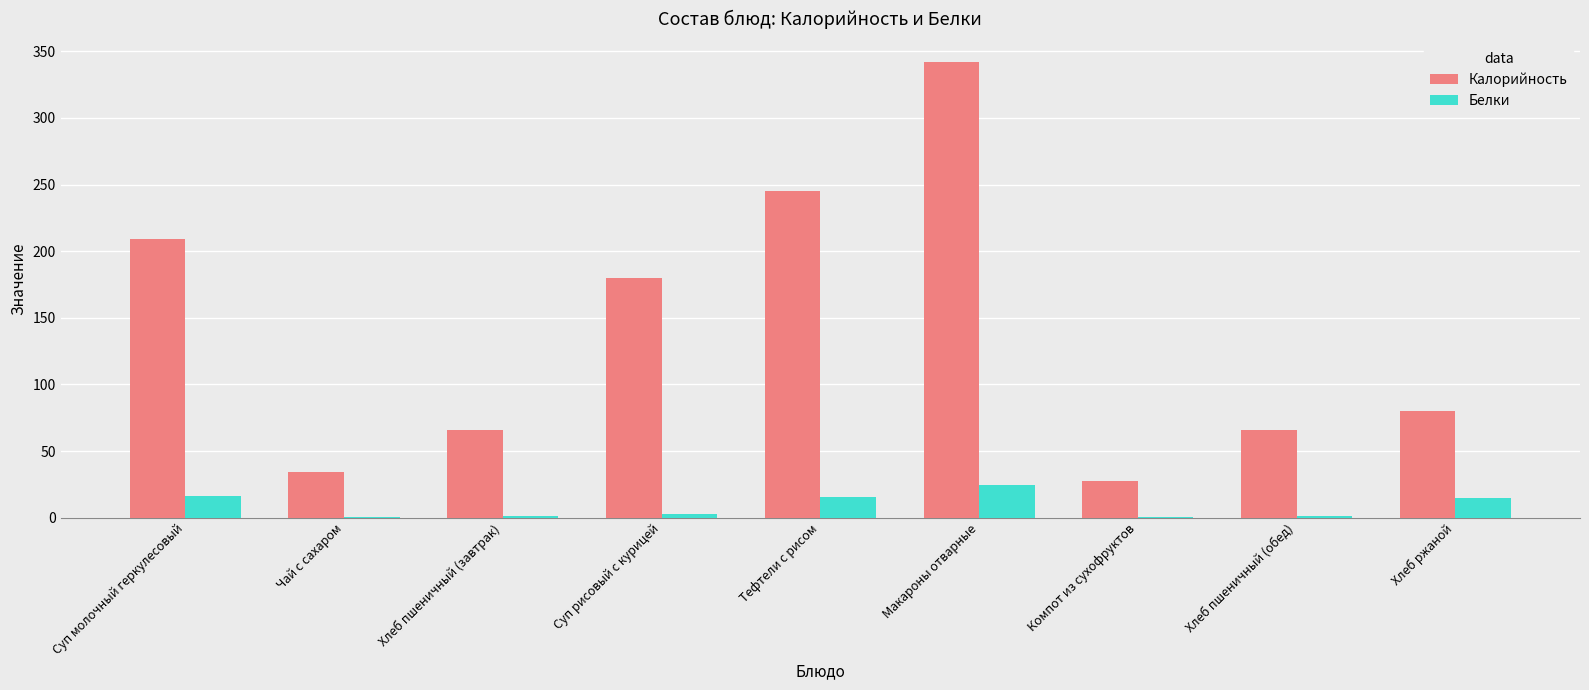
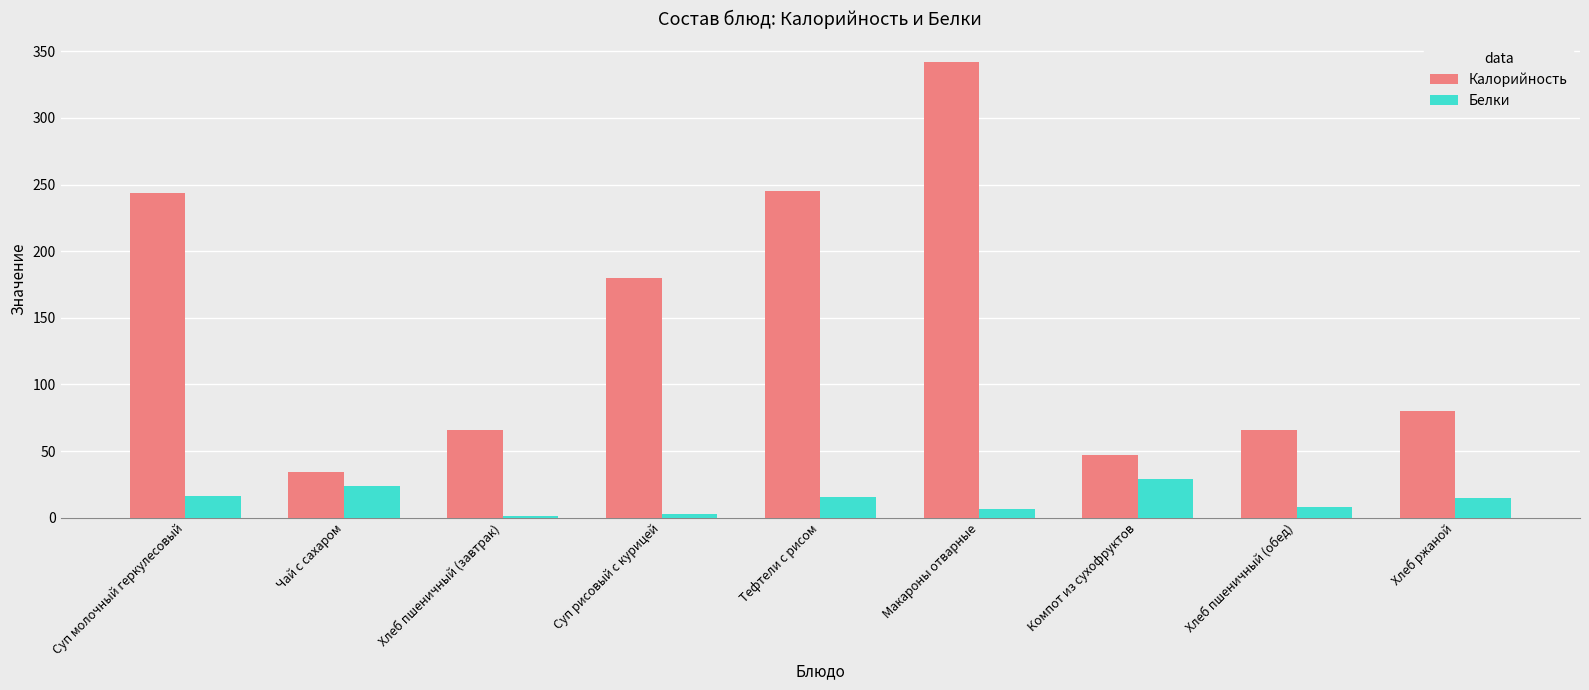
Калорийность, Суп молочный геркулесовый: 209 -> 244
Белки, Чай с сахаром: 0 -> 24
Белки, Макароны отварные: 25 -> 6
Калорийность, Компот из сухофруктов: 28 -> 47
Белки, Компот из сухофруктов: 1 -> 29
Белки, Хлеб пшеничный (обед): 2 -> 8
